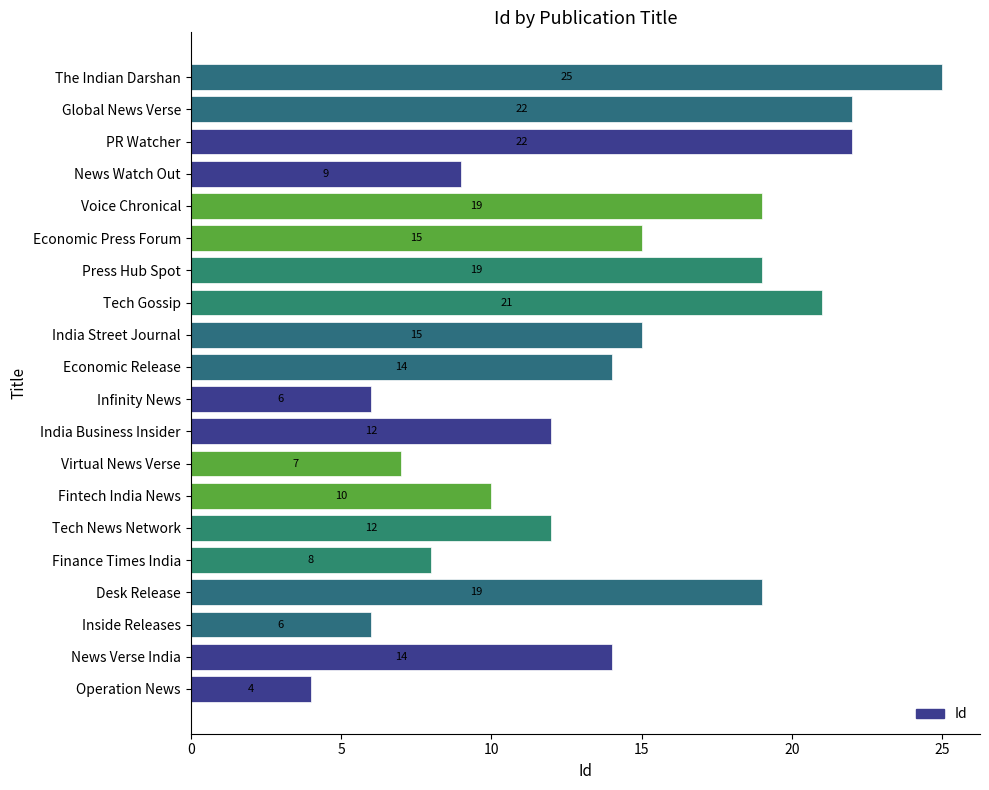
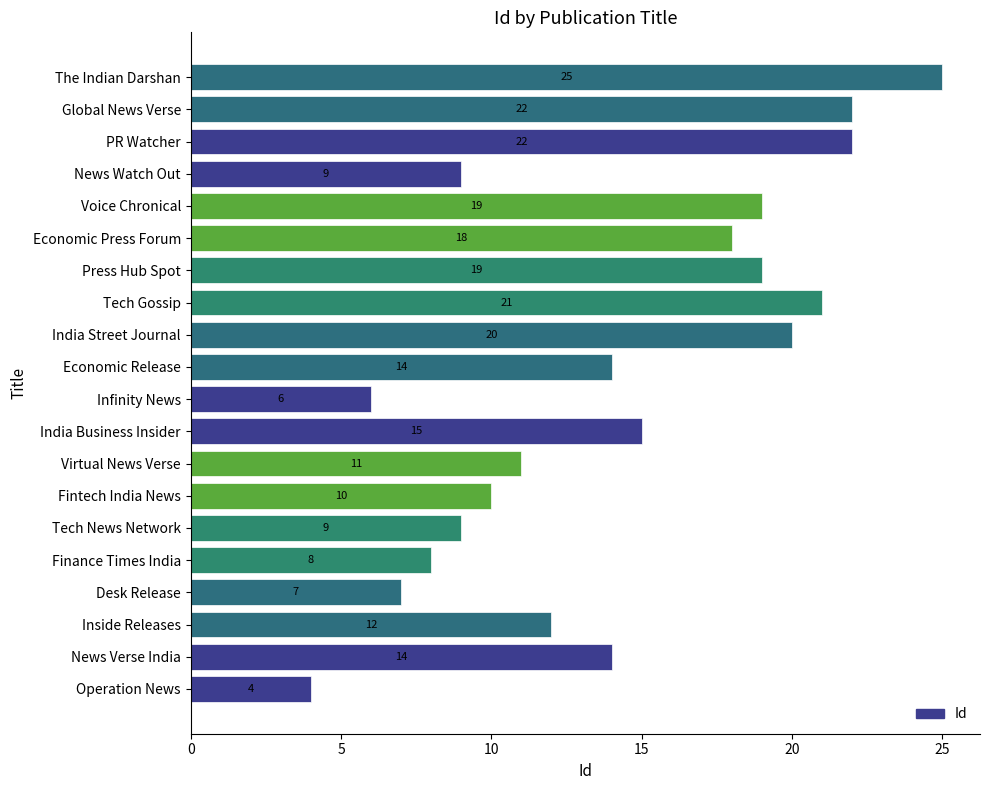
Economic Press Forum: 15 -> 18
India Street Journal: 15 -> 20
India Business Insider: 12 -> 15
Virtual News Verse: 7 -> 11
Tech News Network: 12 -> 9
Desk Release: 19 -> 7
Inside Releases: 6 -> 12
